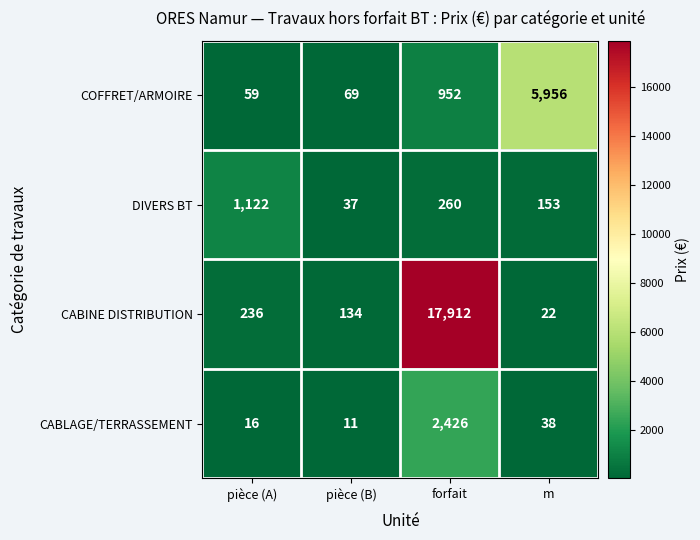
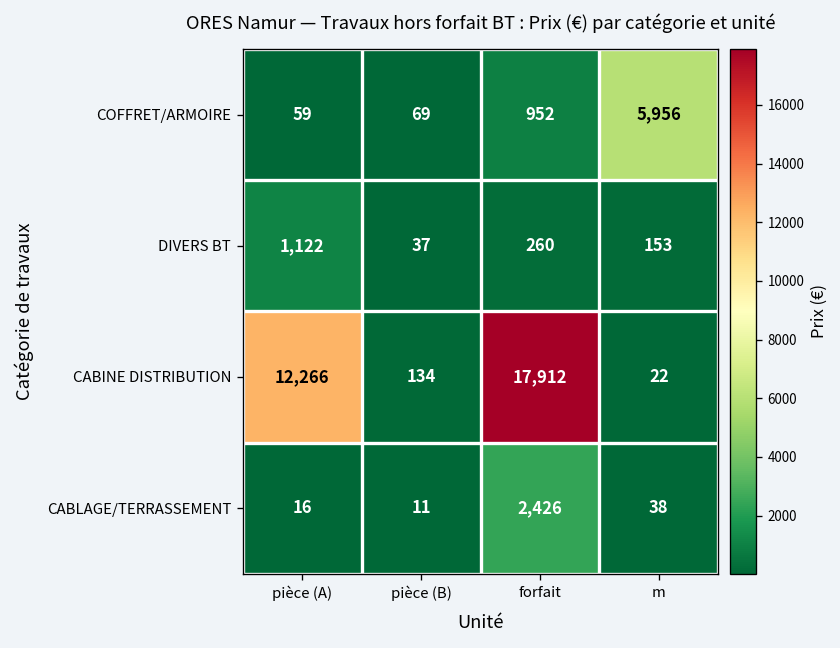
CABINE DISTRIBUTION, pièce (A): 236 -> 12,266
